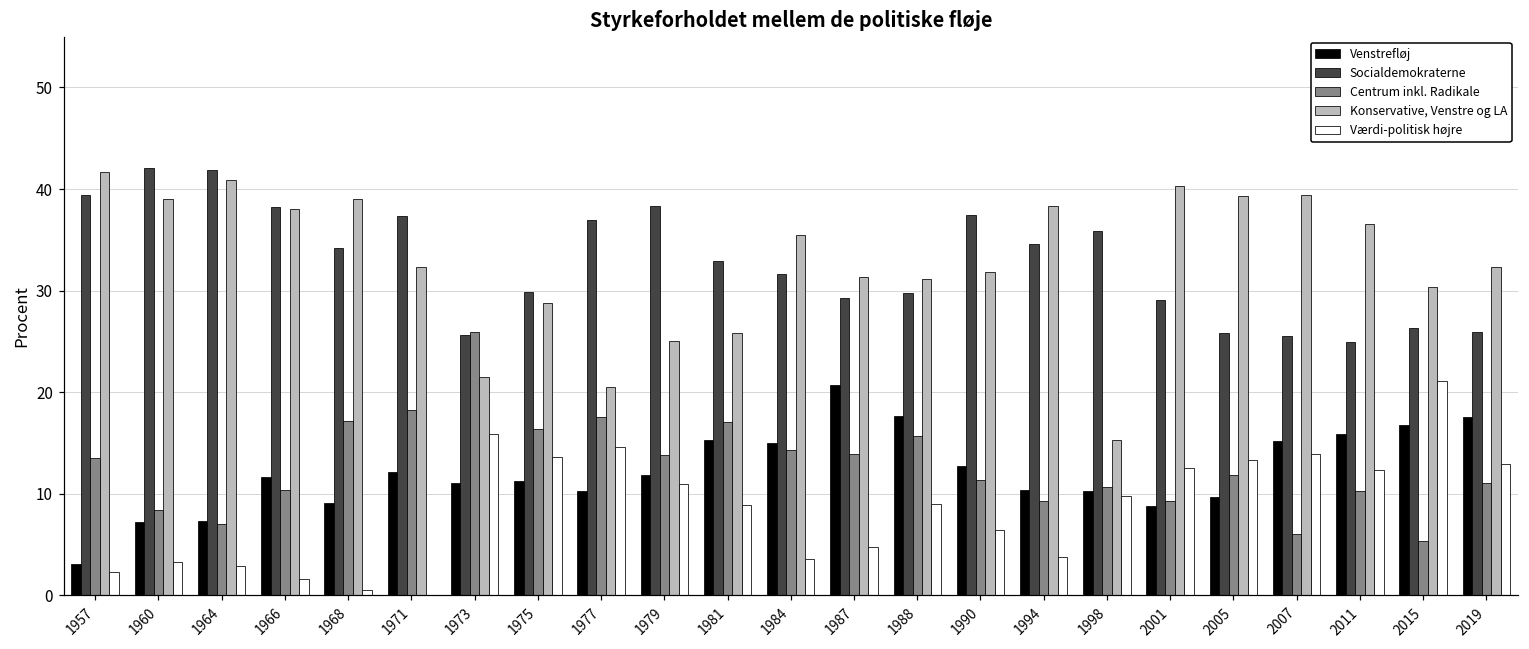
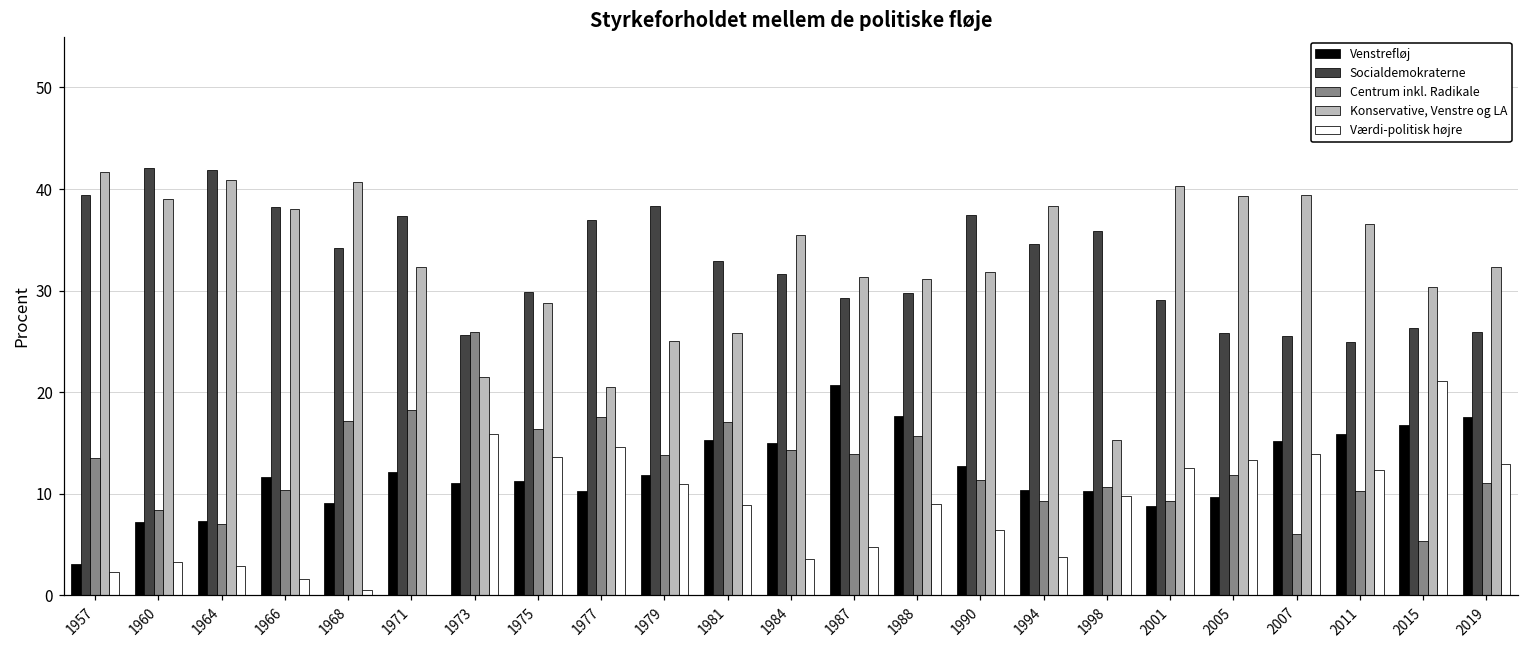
Konservative, Venstre og LA, 1968: 39 -> 41
